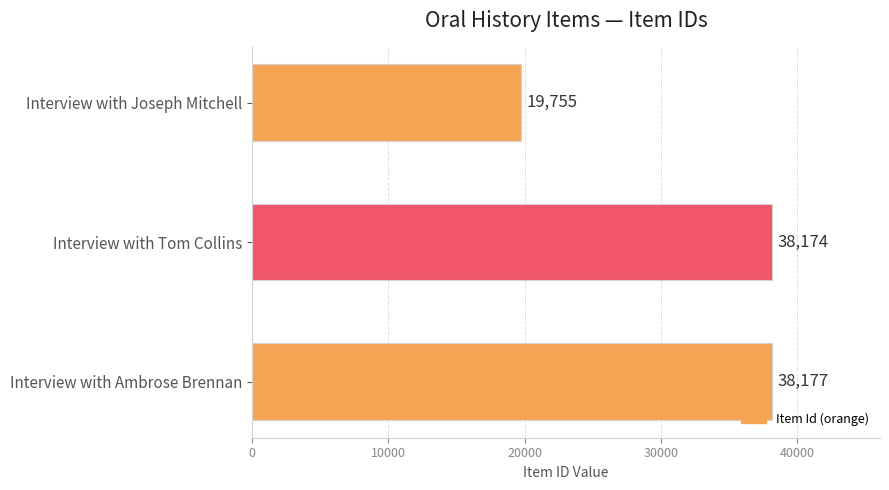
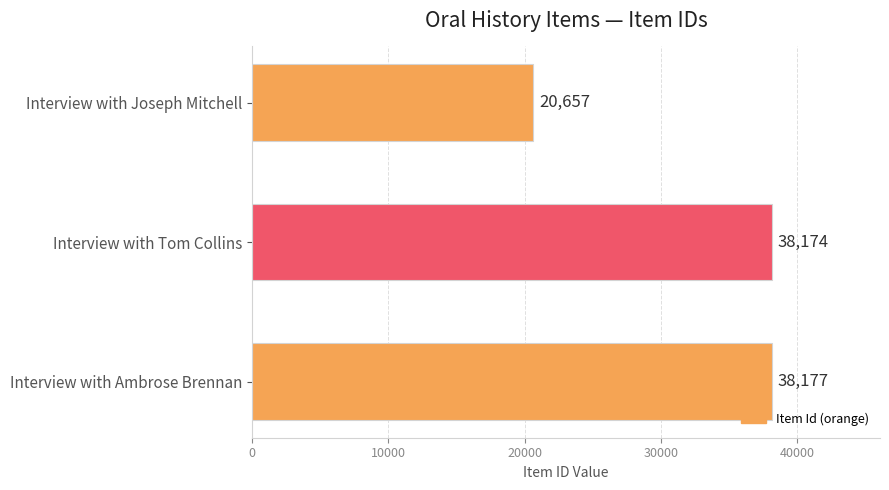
Interview with Joseph Mitchell: 19,755 -> 20,657
